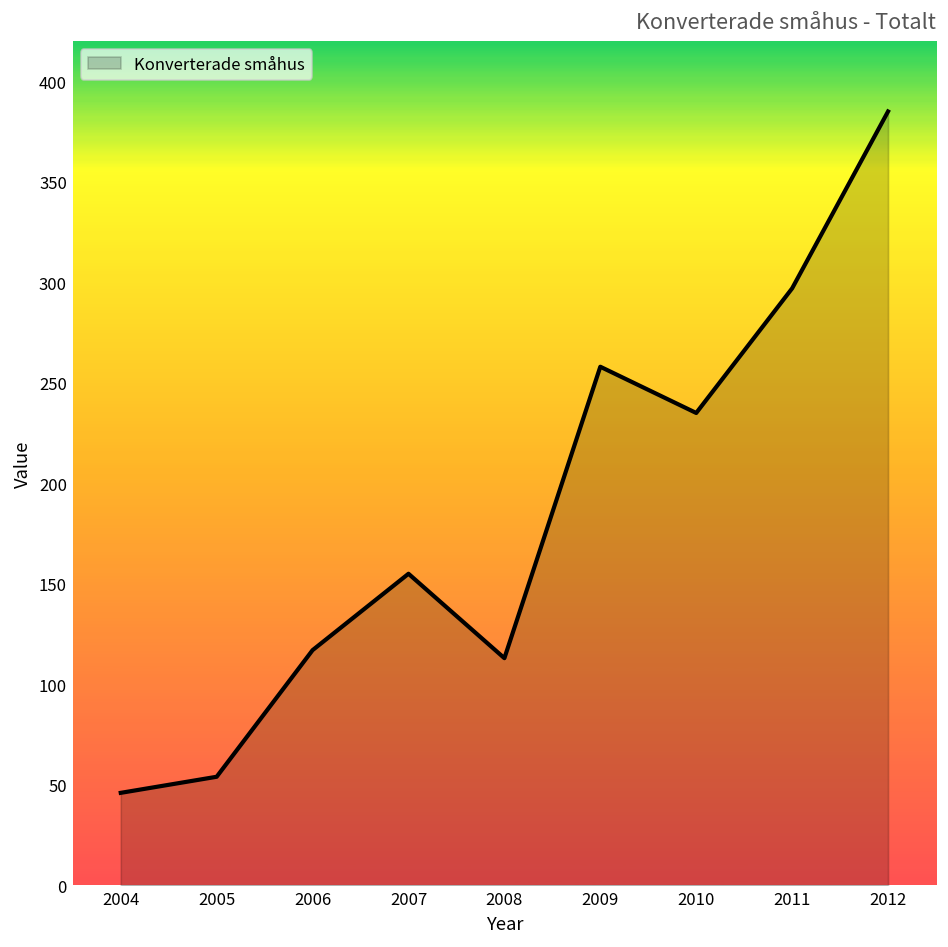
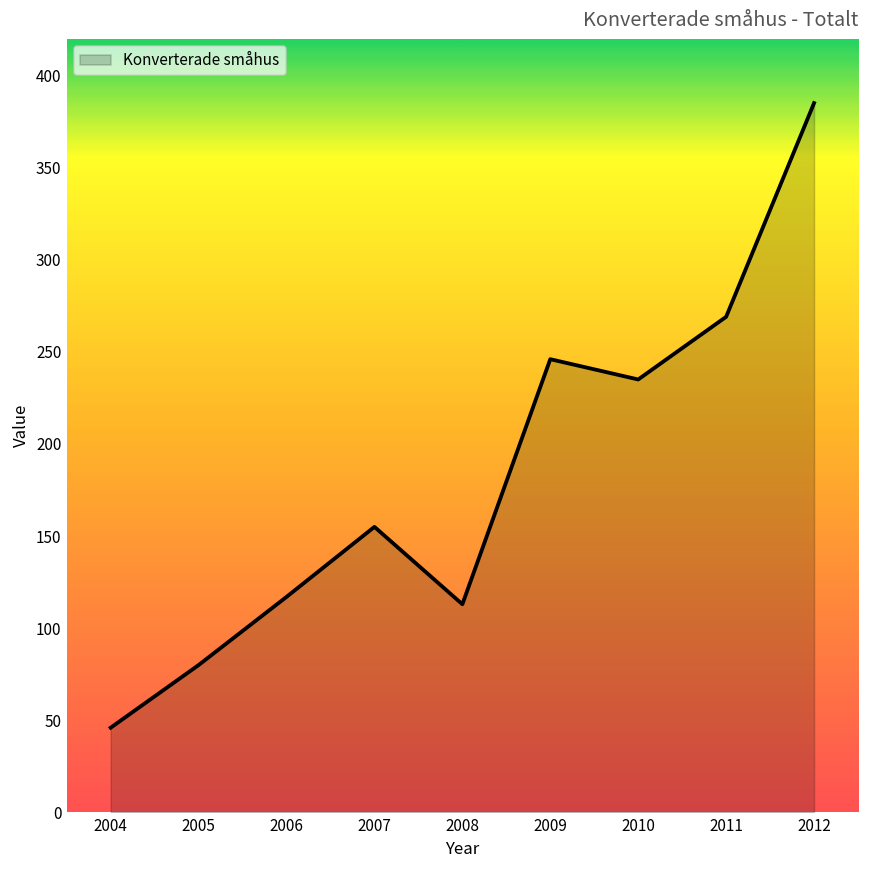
2005: 54 -> 80
2009: 258 -> 246
2011: 297 -> 269
